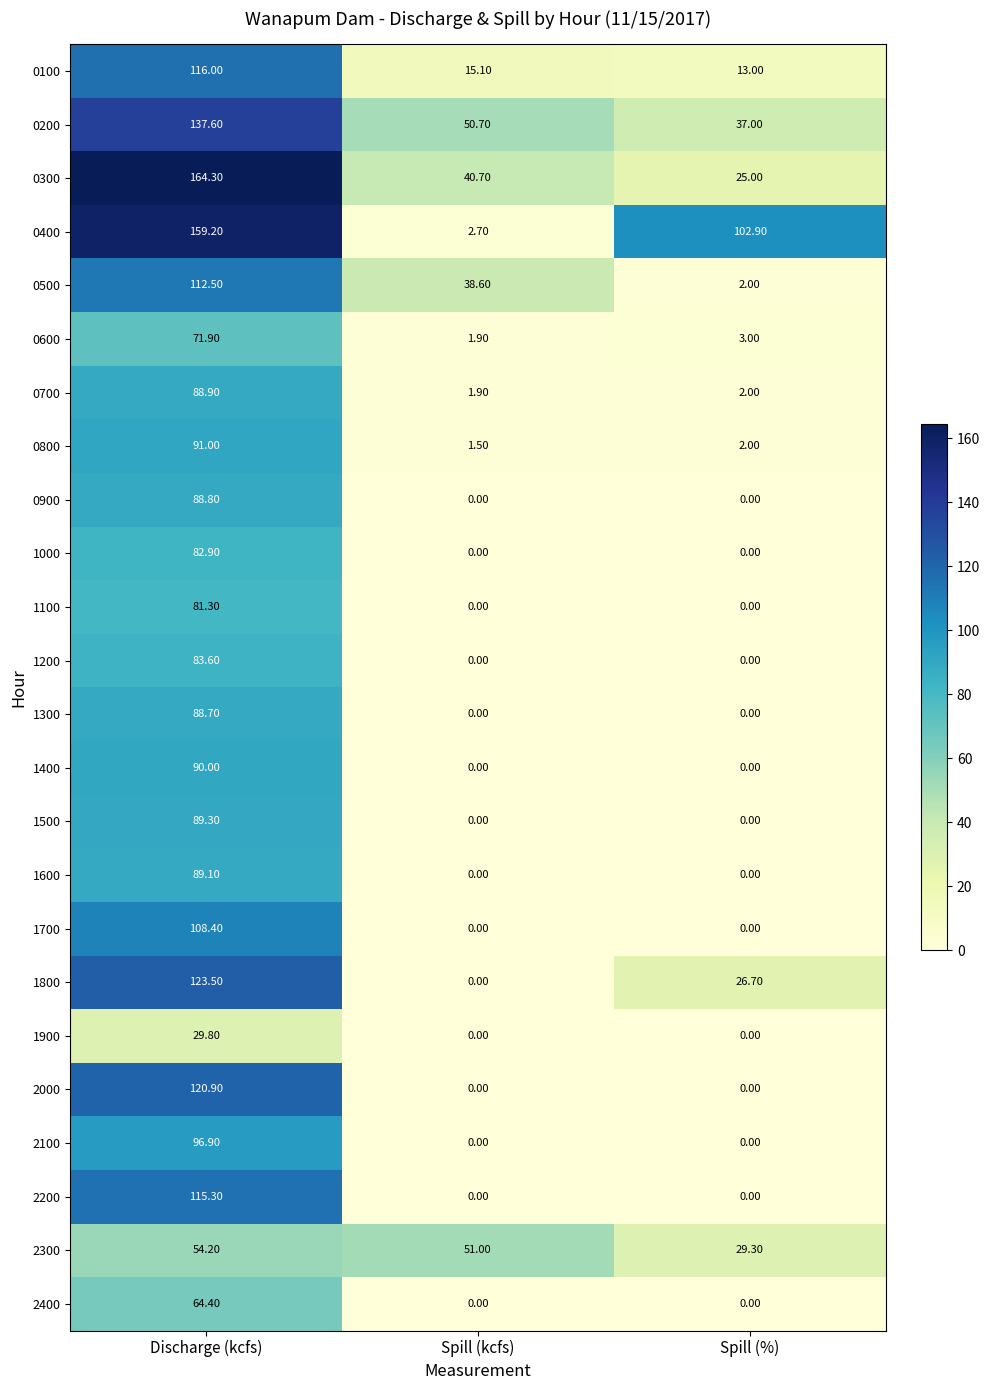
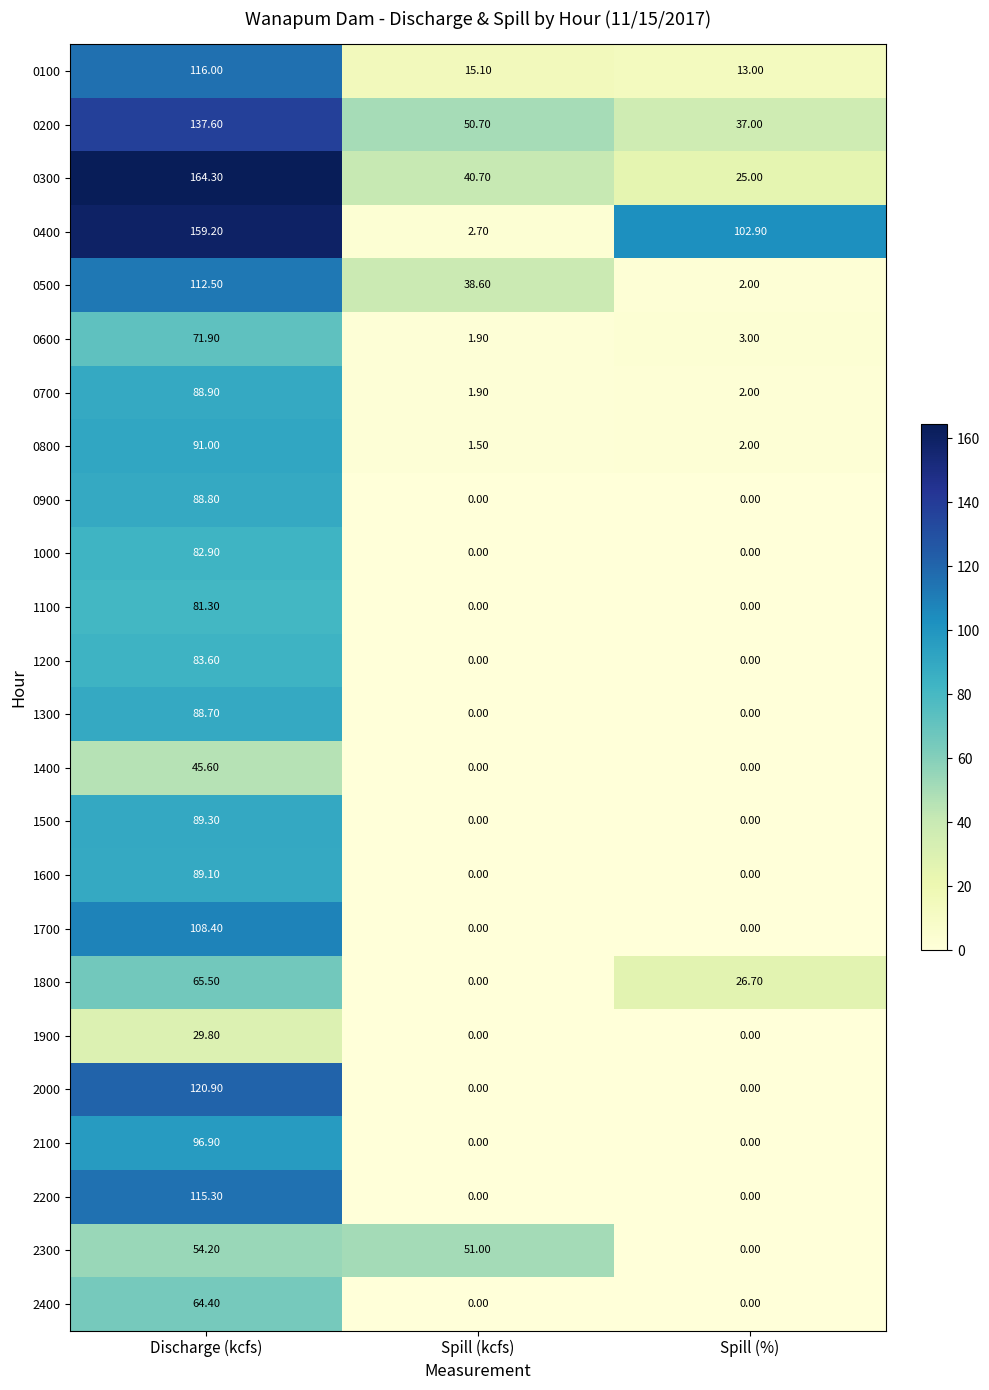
1400, Discharge (kcfs): 90.00 -> 45.60
1800, Discharge (kcfs): 123.50 -> 65.50
2300, Spill (%): 29.30 -> 0.00
